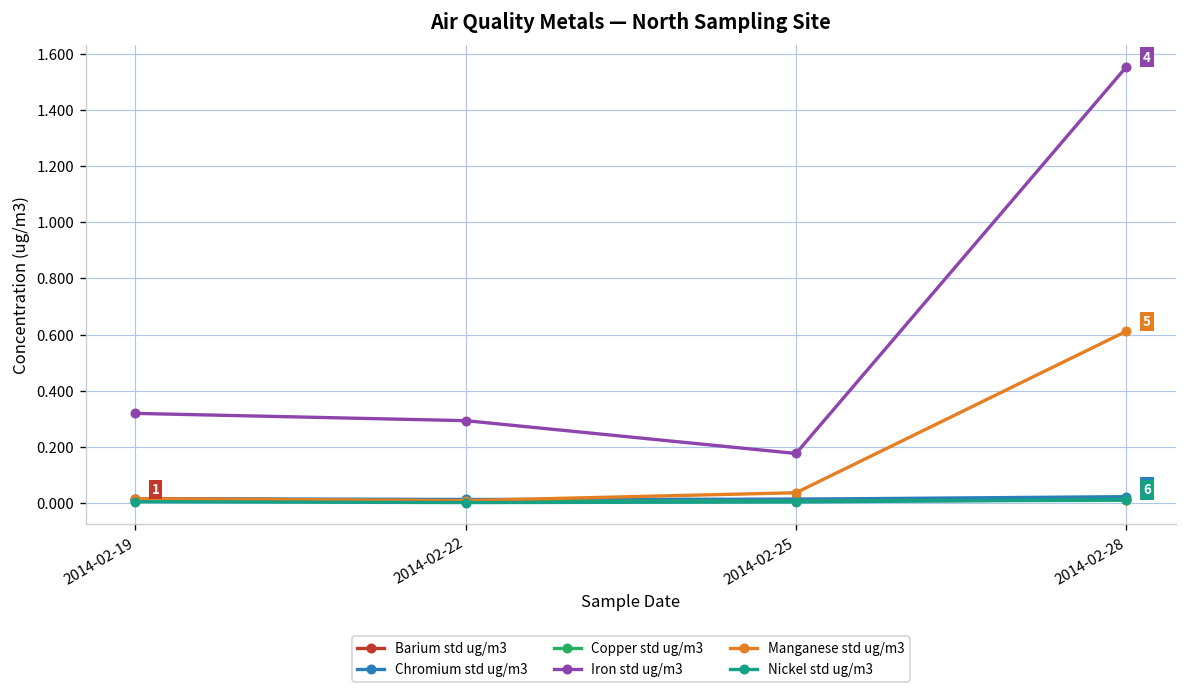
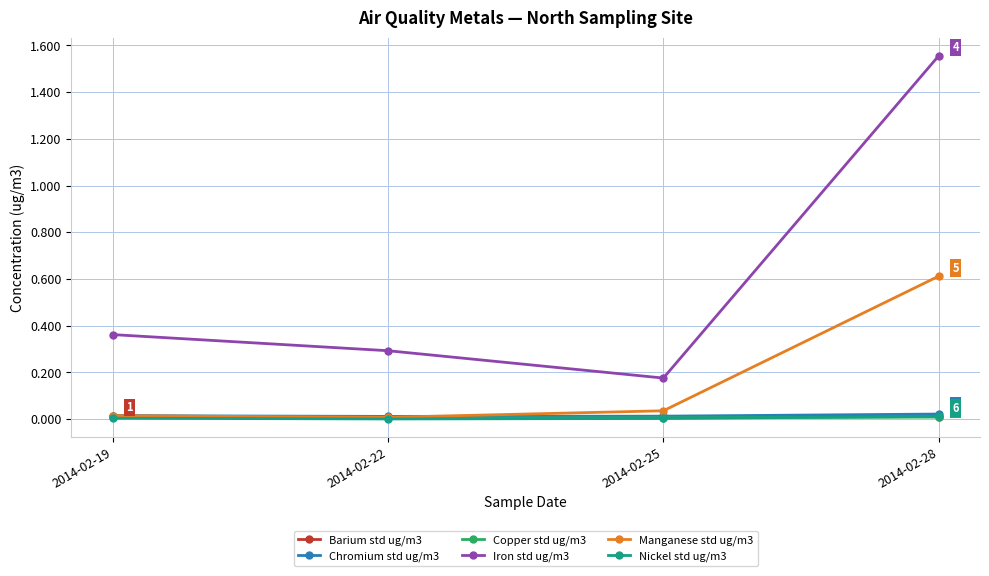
Iron std ug/m3, 2014-02-19: 0.32 -> 0.36
